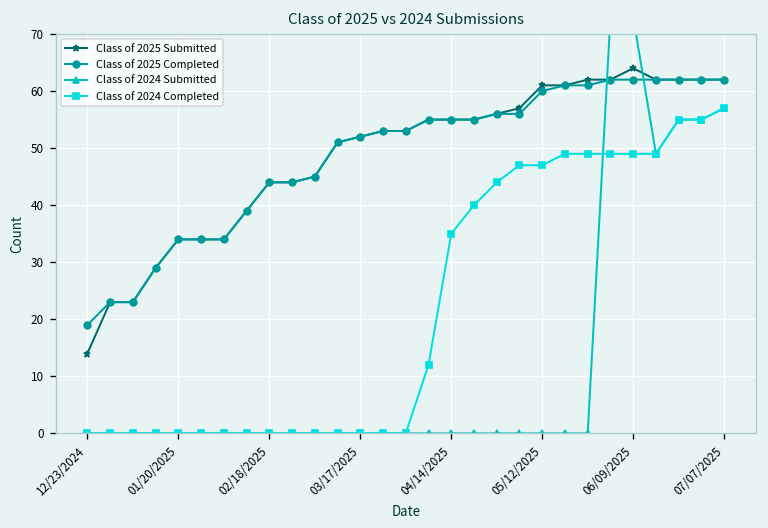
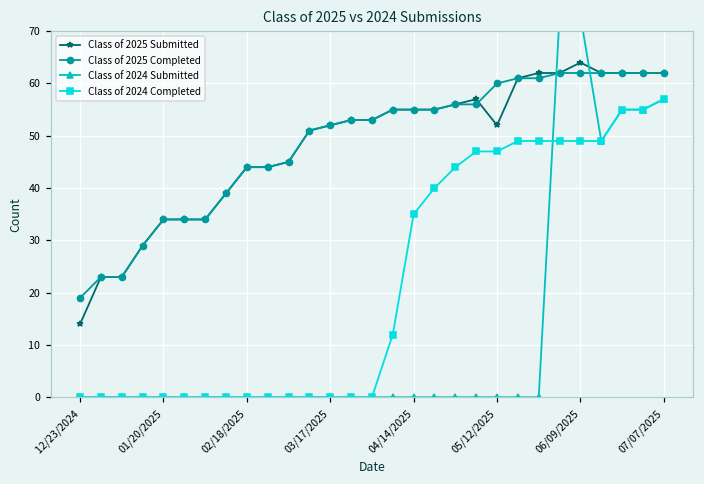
Class of 2025 Submitted, 05/12/2025: 61 -> 52
